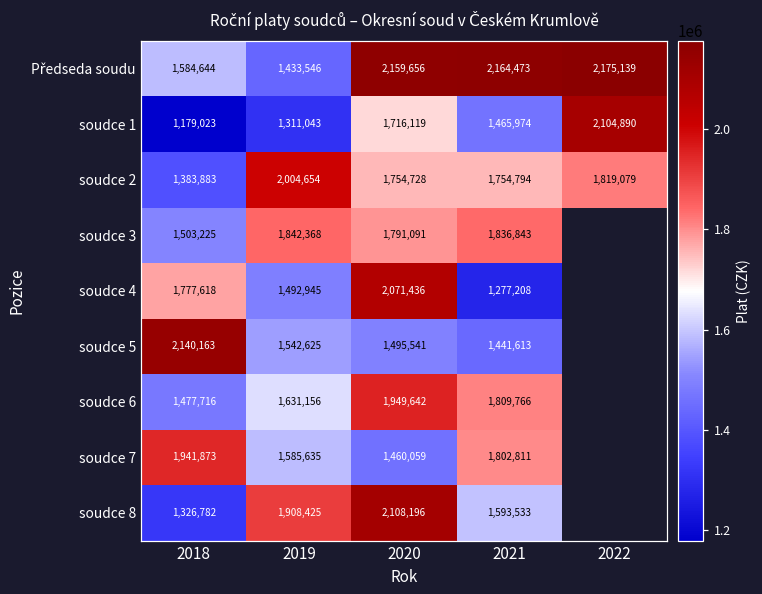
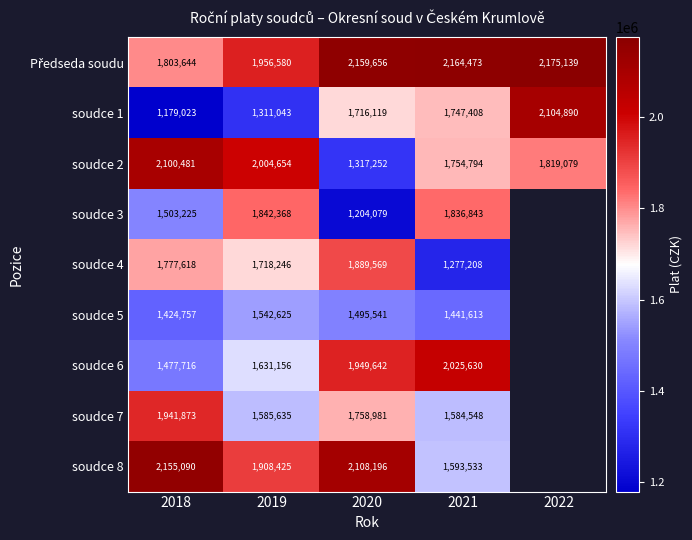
Předseda soudu, 2018: 1,584,644 -> 1,803,644
Předseda soudu, 2019: 1,433,546 -> 1,956,580
soudce 1, 2021: 1,465,974 -> 1,747,408
soudce 2, 2018: 1,383,883 -> 2,100,481
soudce 2, 2020: 1,754,728 -> 1,317,252
soudce 3, 2020: 1,791,091 -> 1,204,079
soudce 4, 2019: 1,492,945 -> 1,718,246
soudce 4, 2020: 2,071,436 -> 1,889,569
soudce 5, 2018: 2,140,163 -> 1,424,757
soudce 6, 2021: 1,809,766 -> 2,025,630
soudce 7, 2020: 1,460,059 -> 1,758,981
soudce 7, 2021: 1,802,811 -> 1,584,548
soudce 8, 2018: 1,326,782 -> 2,155,090
